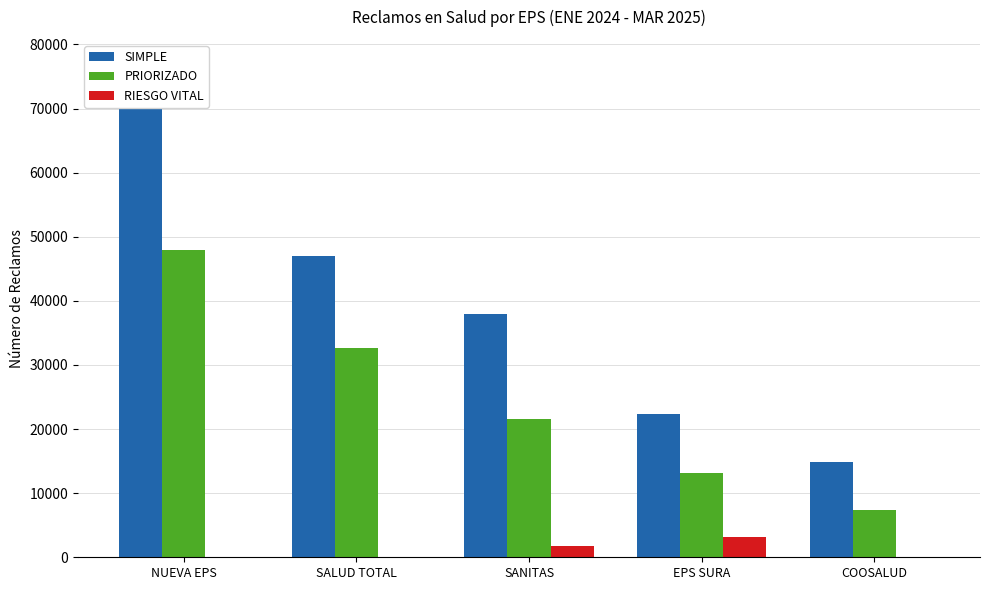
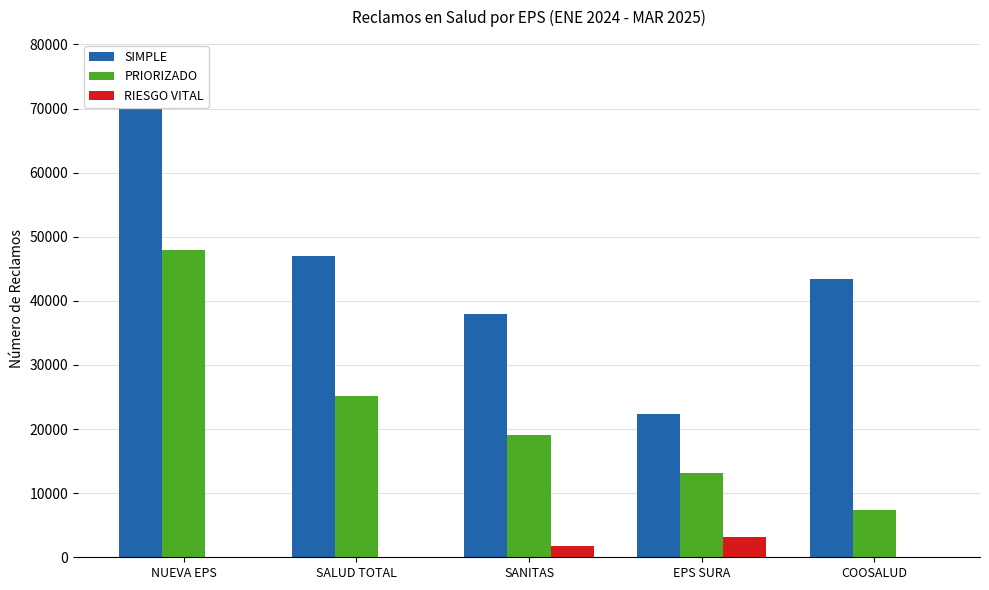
PRIORIZADO, SALUD TOTAL: 33000 -> 25000
PRIORIZADO, SANITAS: 22000 -> 19000
SIMPLE, COOSALUD: 15000 -> 43000
